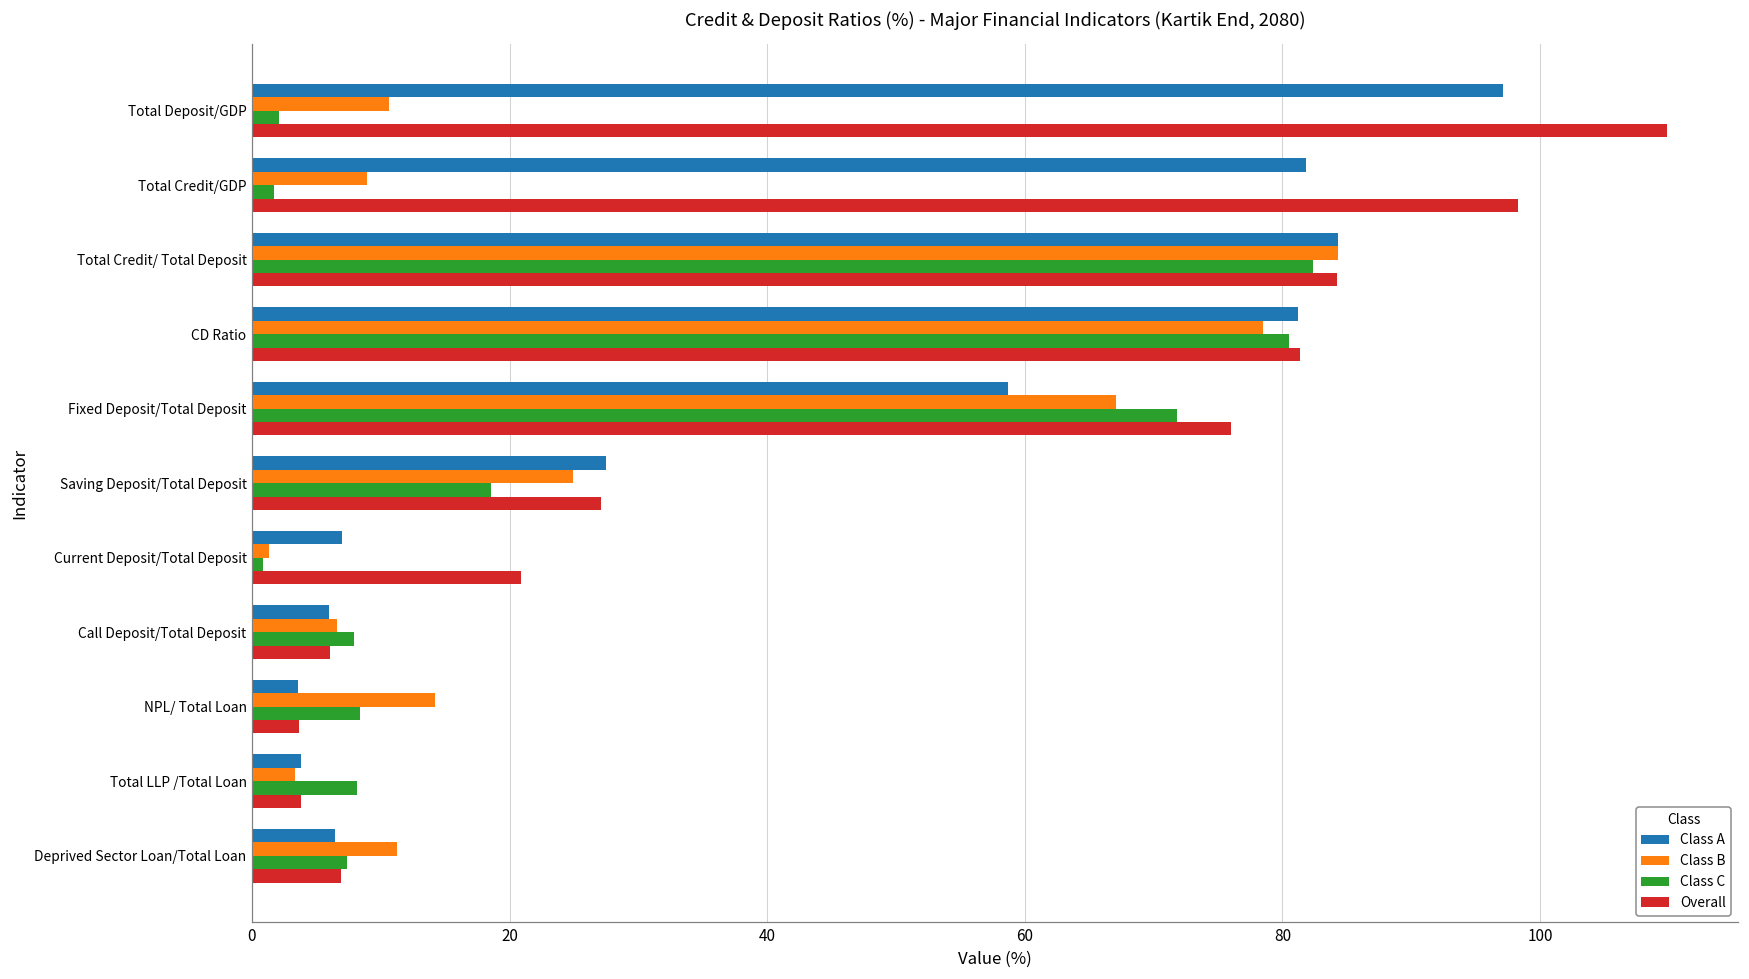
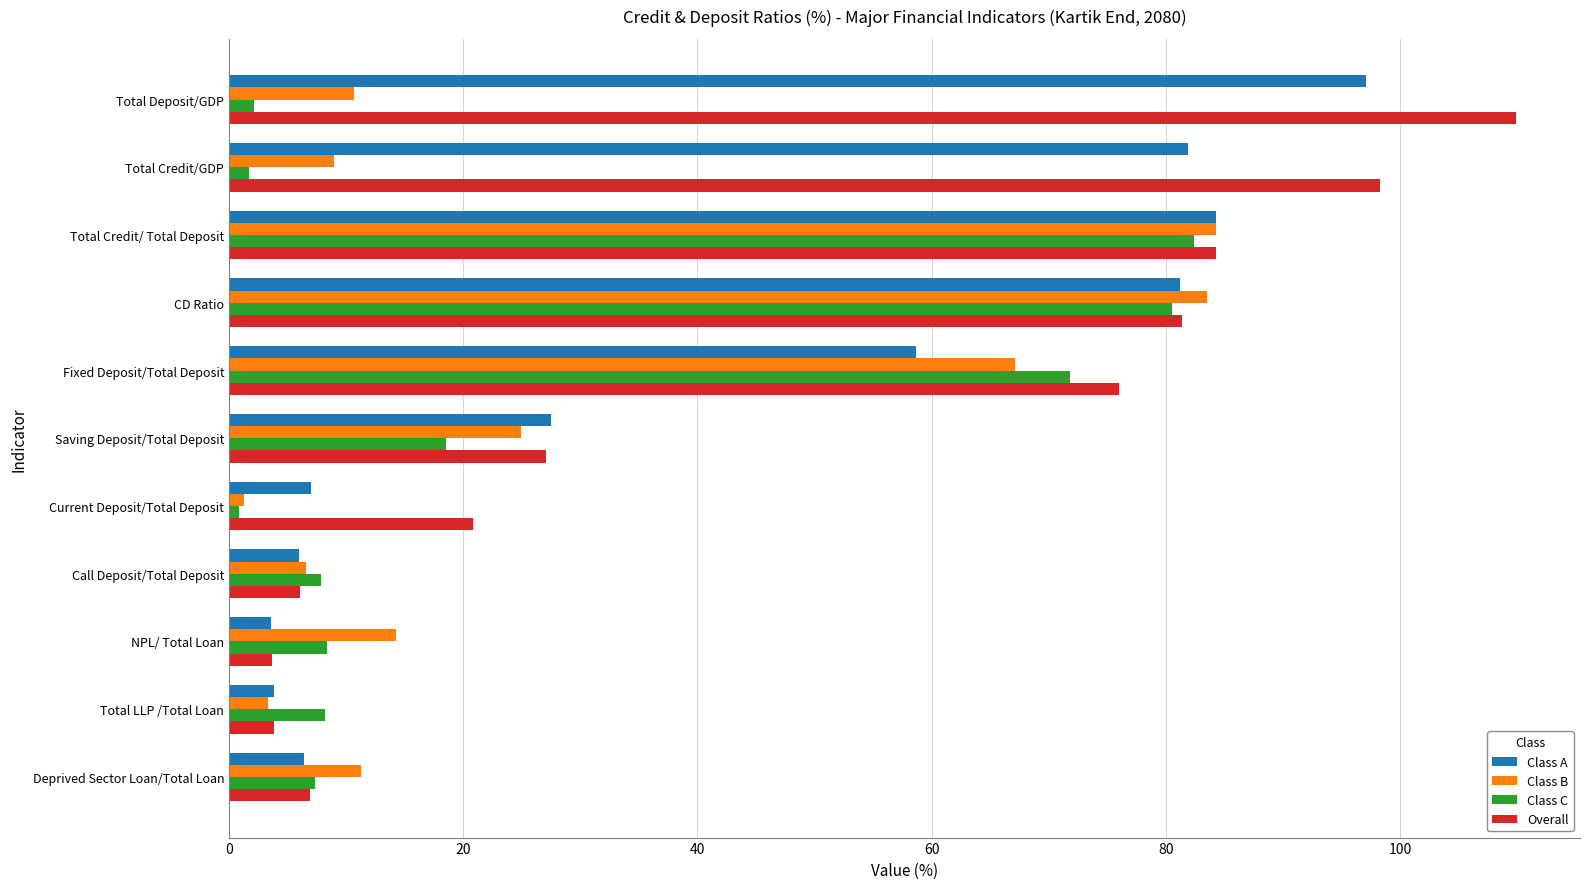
Class B, CD Ratio: 78.5 -> 83.5
